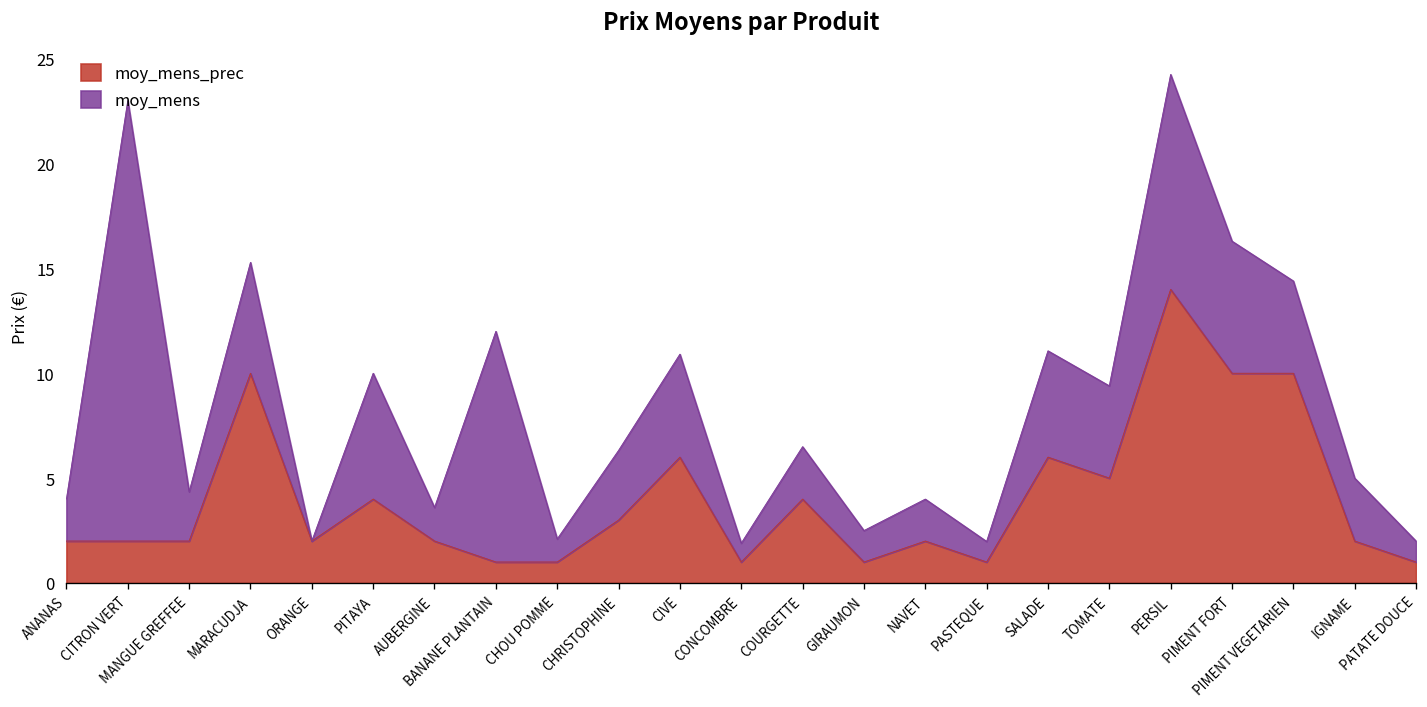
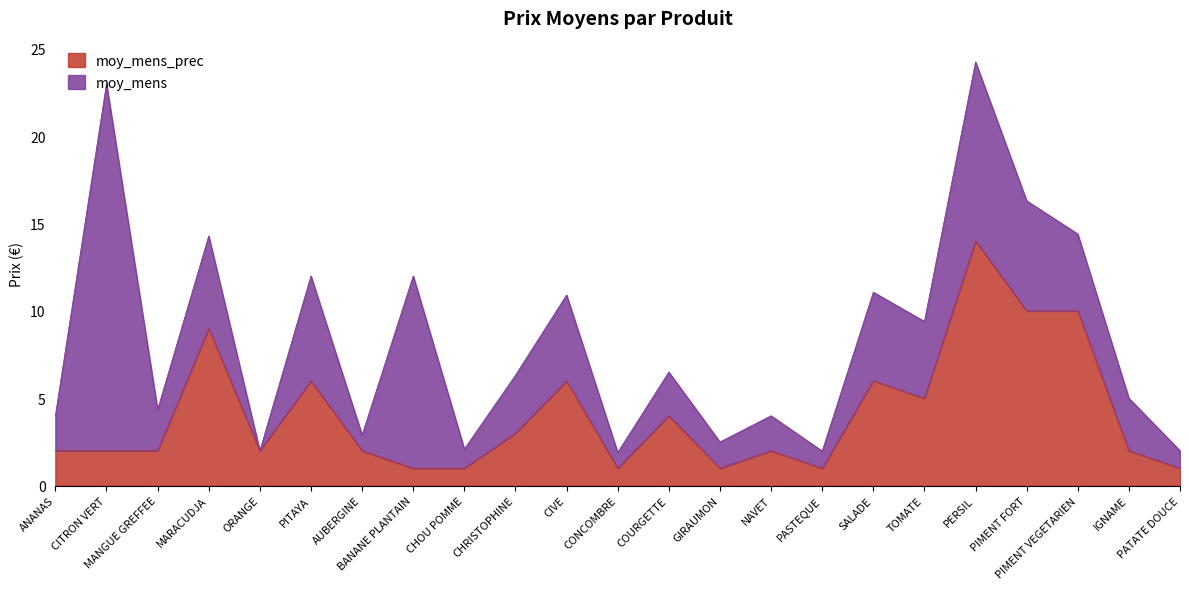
moy_mens_prec, MARACUDJA: 10 -> 9
moy_mens_prec, PITAYA: 4 -> 6
moy_mens, AUBERGINE: 1.6 -> 0.9
